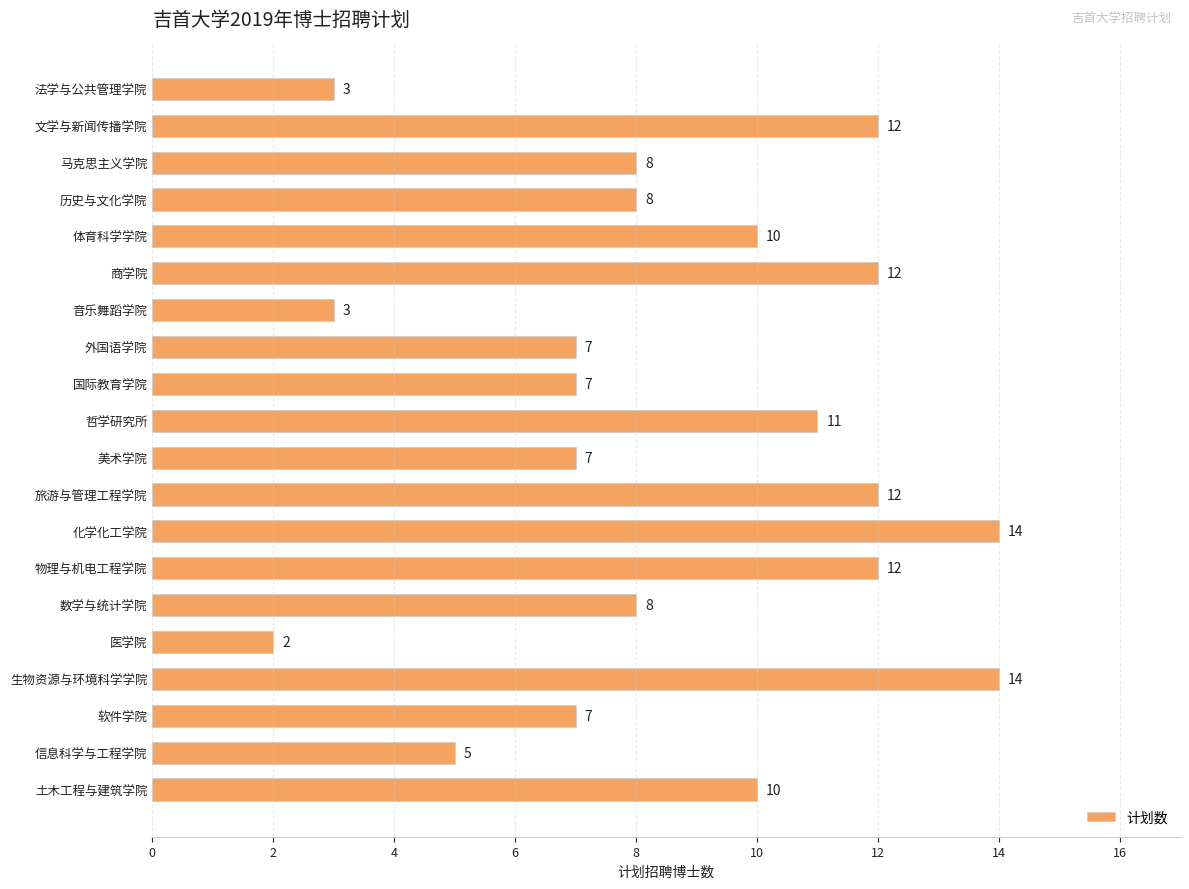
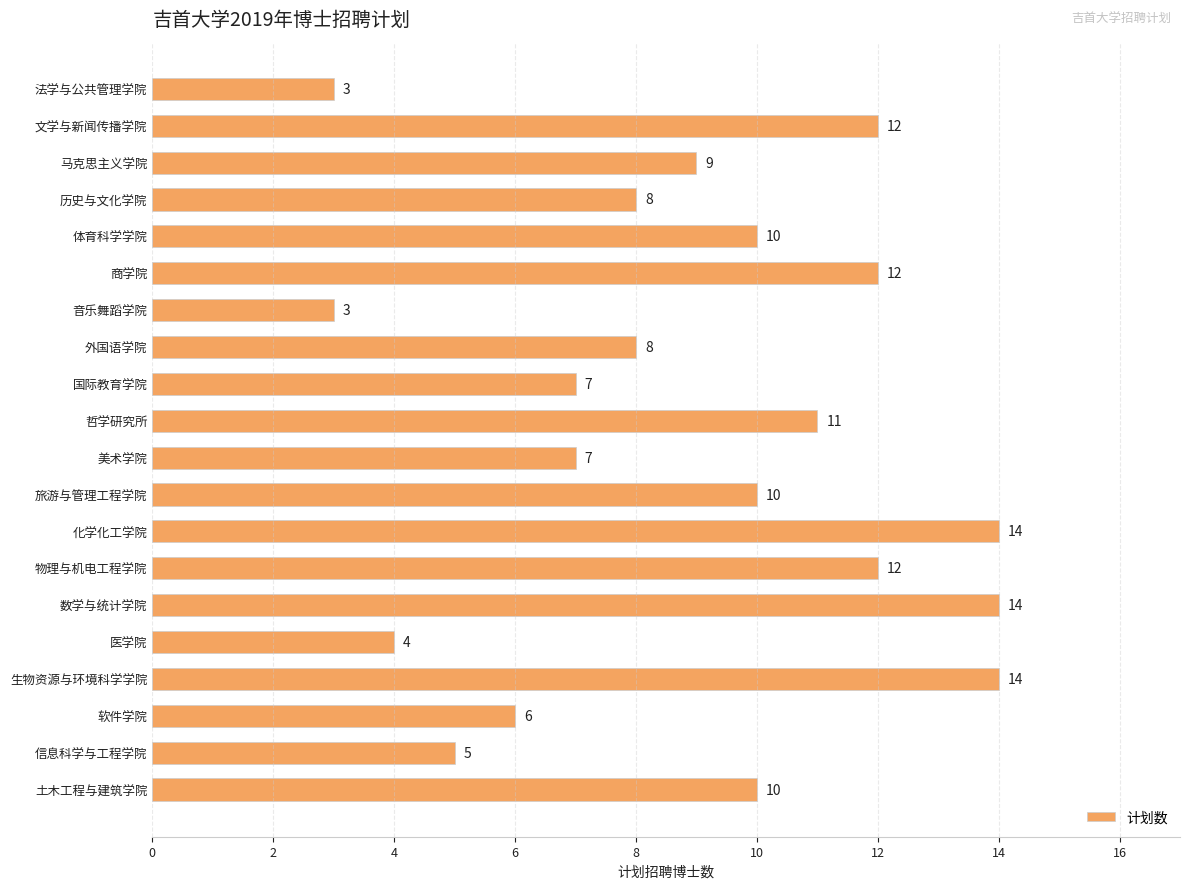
马克思主义学院: 8 -> 9
外国语学院: 7 -> 8
旅游与管理工程学院: 12 -> 10
数学与统计学院: 8 -> 14
医学院: 2 -> 4
软件学院: 7 -> 6
